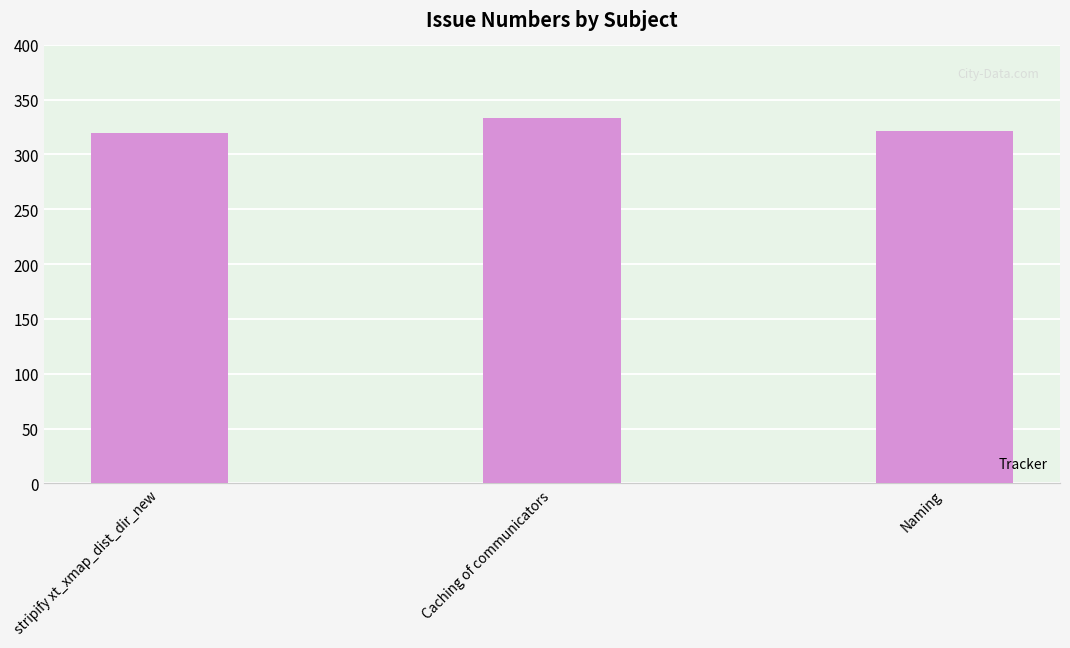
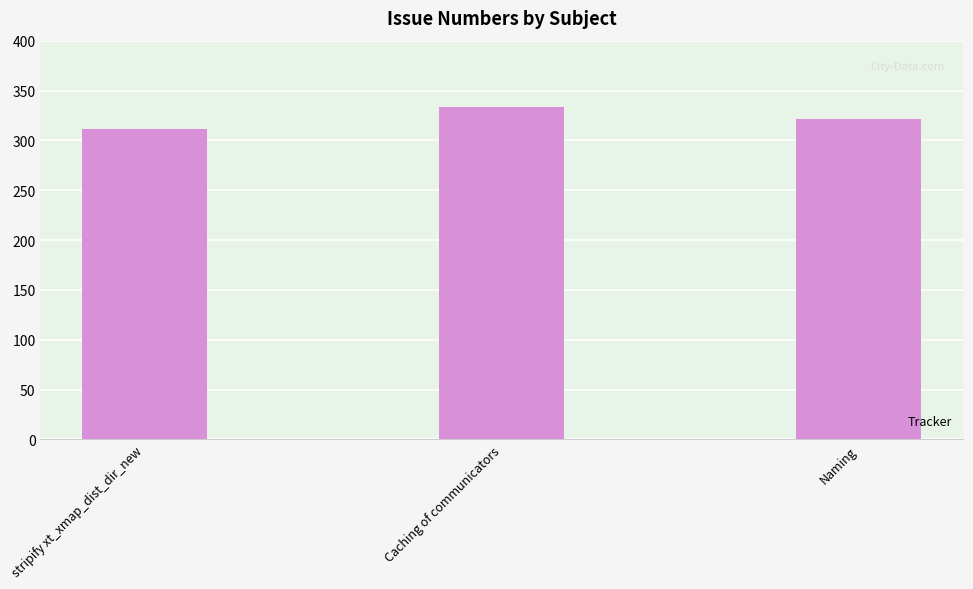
stripify xt_xmap_dist_dir_new: 320 -> 310
